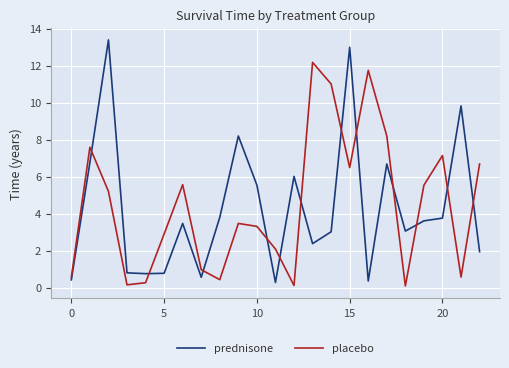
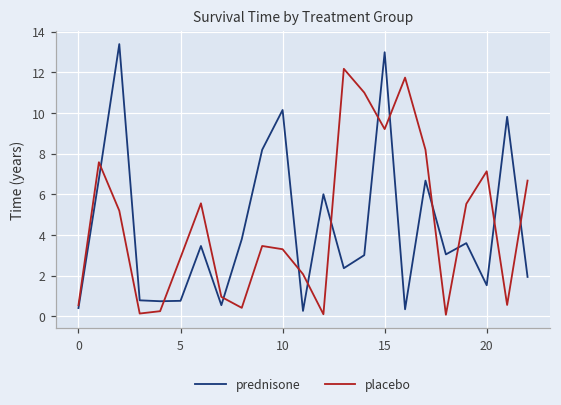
prednisone, 10: 5.5 -> 10.2
placebo, 15: 6.5 -> 9.2
prednisone, 20: 3.8 -> 1.5
